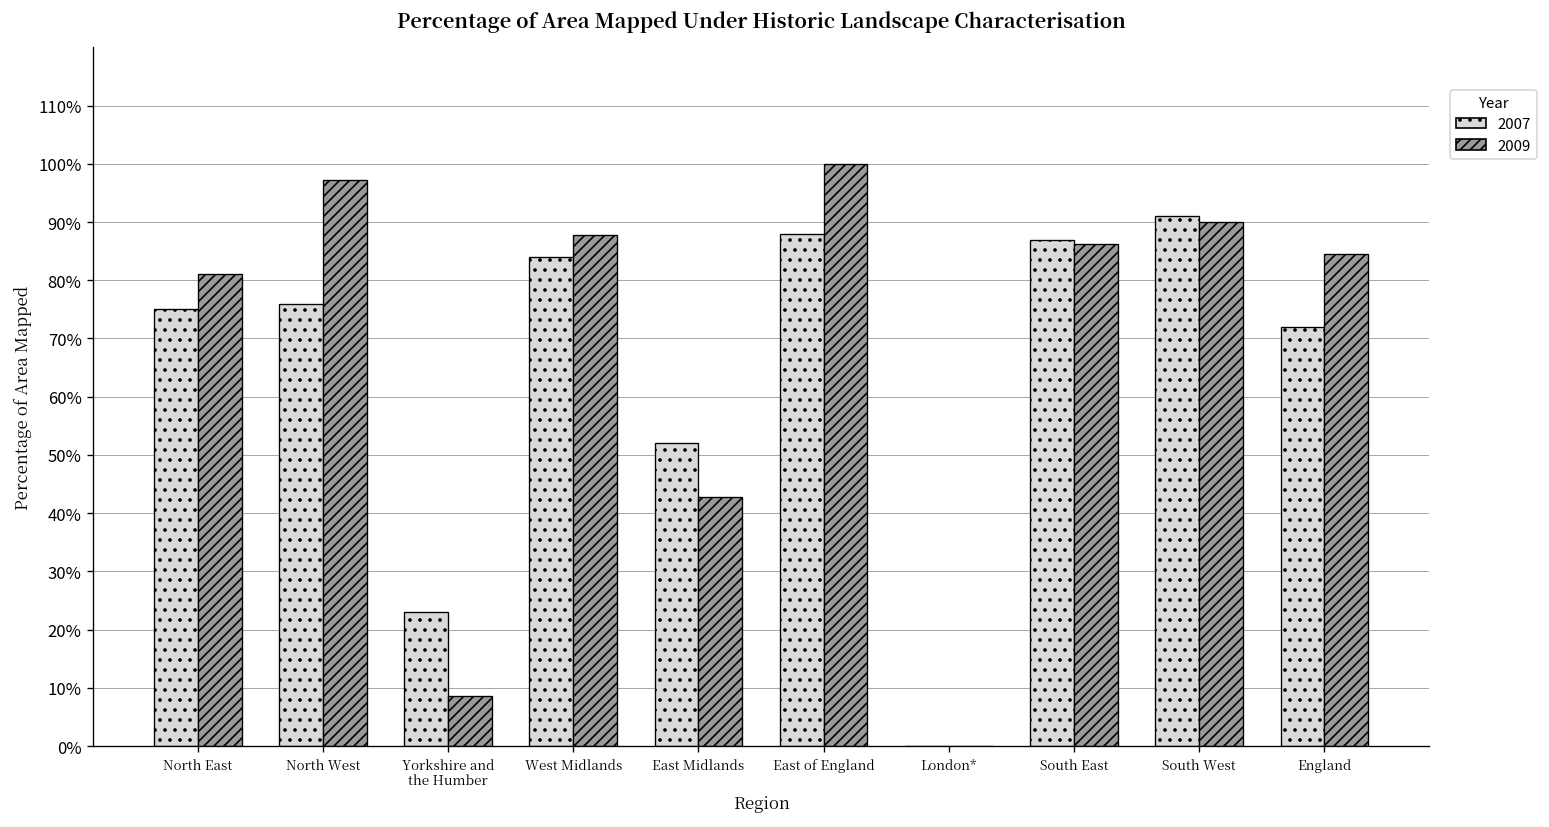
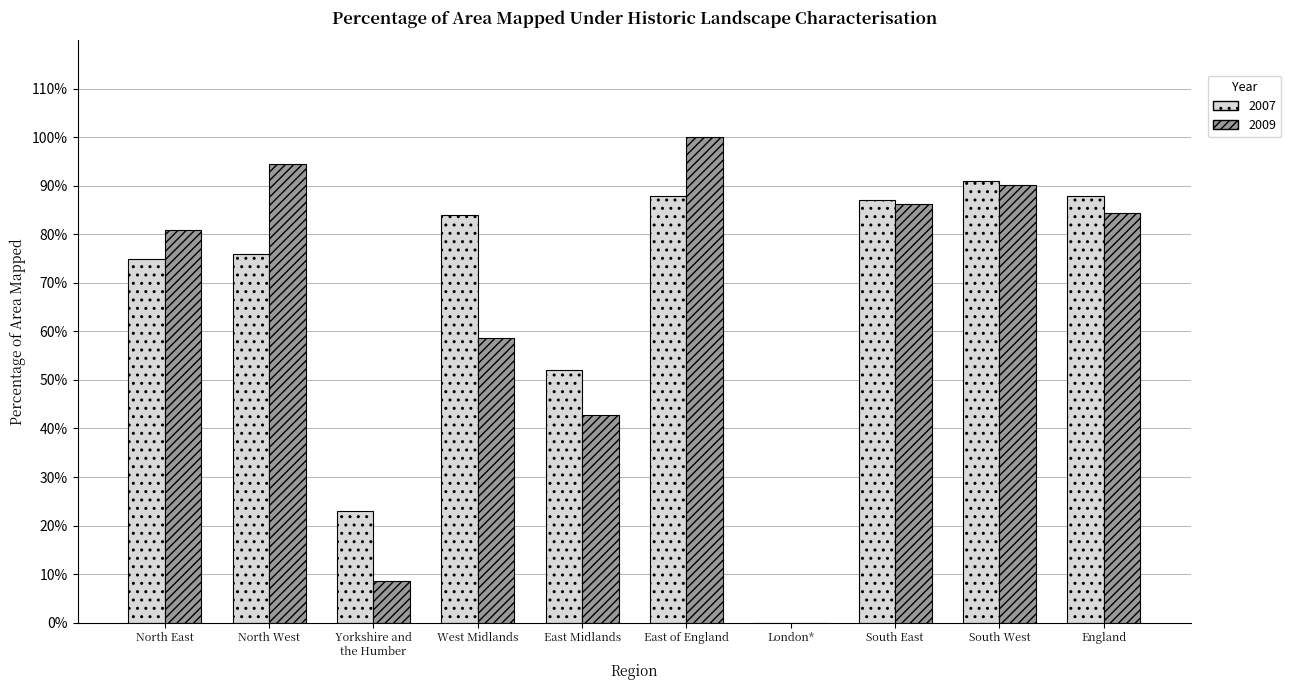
2009, North West: 97% -> 95%
2009, West Midlands: 88% -> 59%
2007, England: 72% -> 88%
